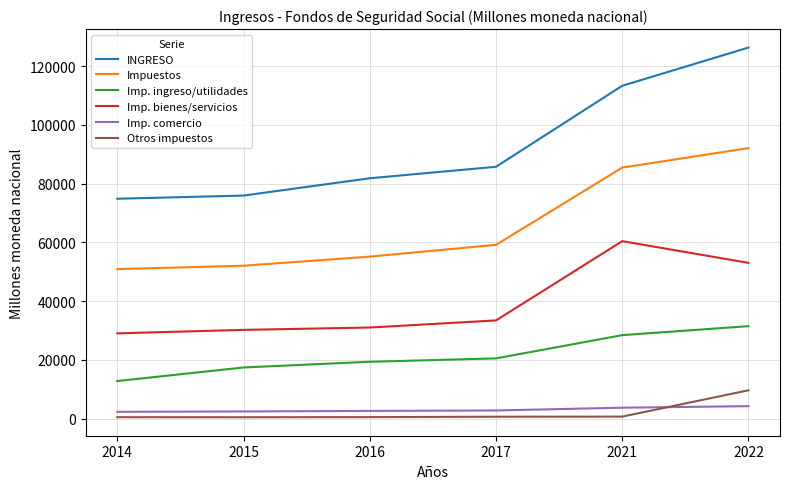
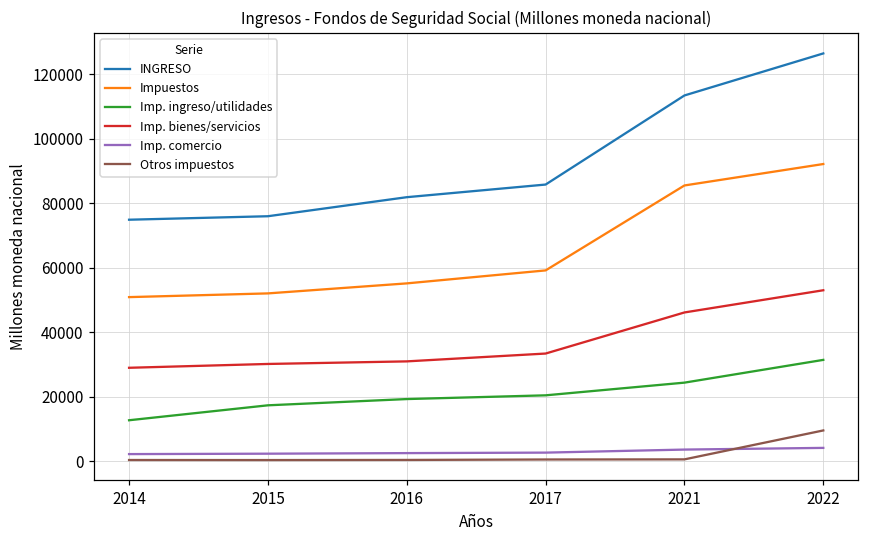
Imp. ingreso/utilidades, 2021: 28000 -> 24000
Imp. bienes/servicios, 2021: 60000 -> 46000
